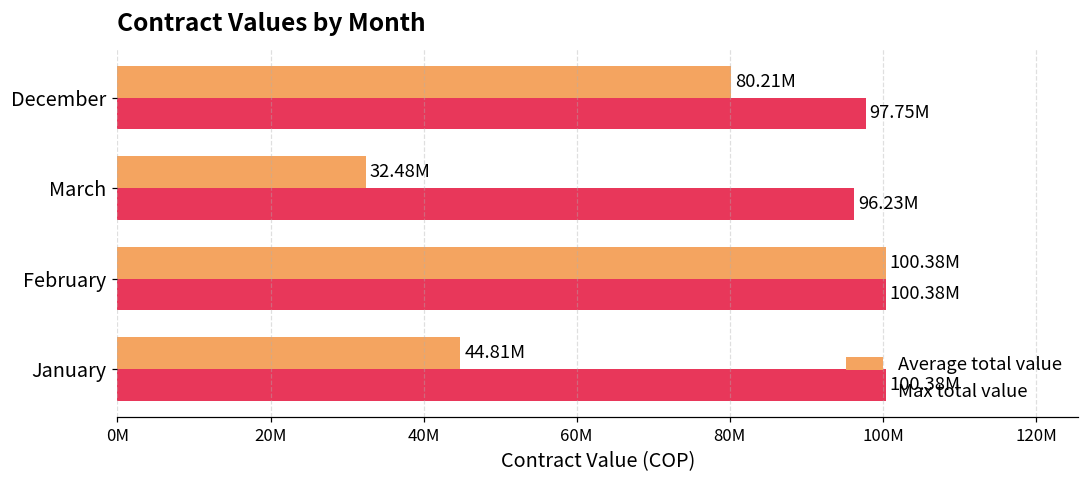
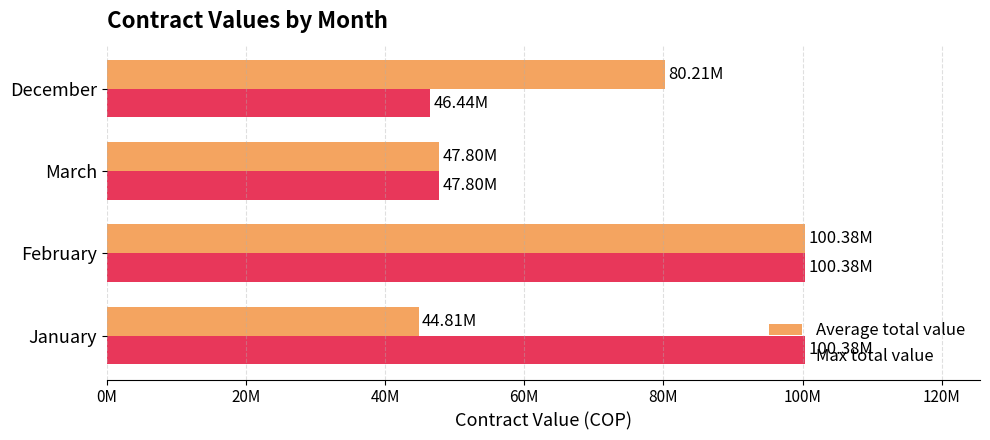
Max total value, December: 97.75M -> 46.44M
Average total value, March: 32.48M -> 47.80M
Max total value, March: 96.23M -> 47.80M
